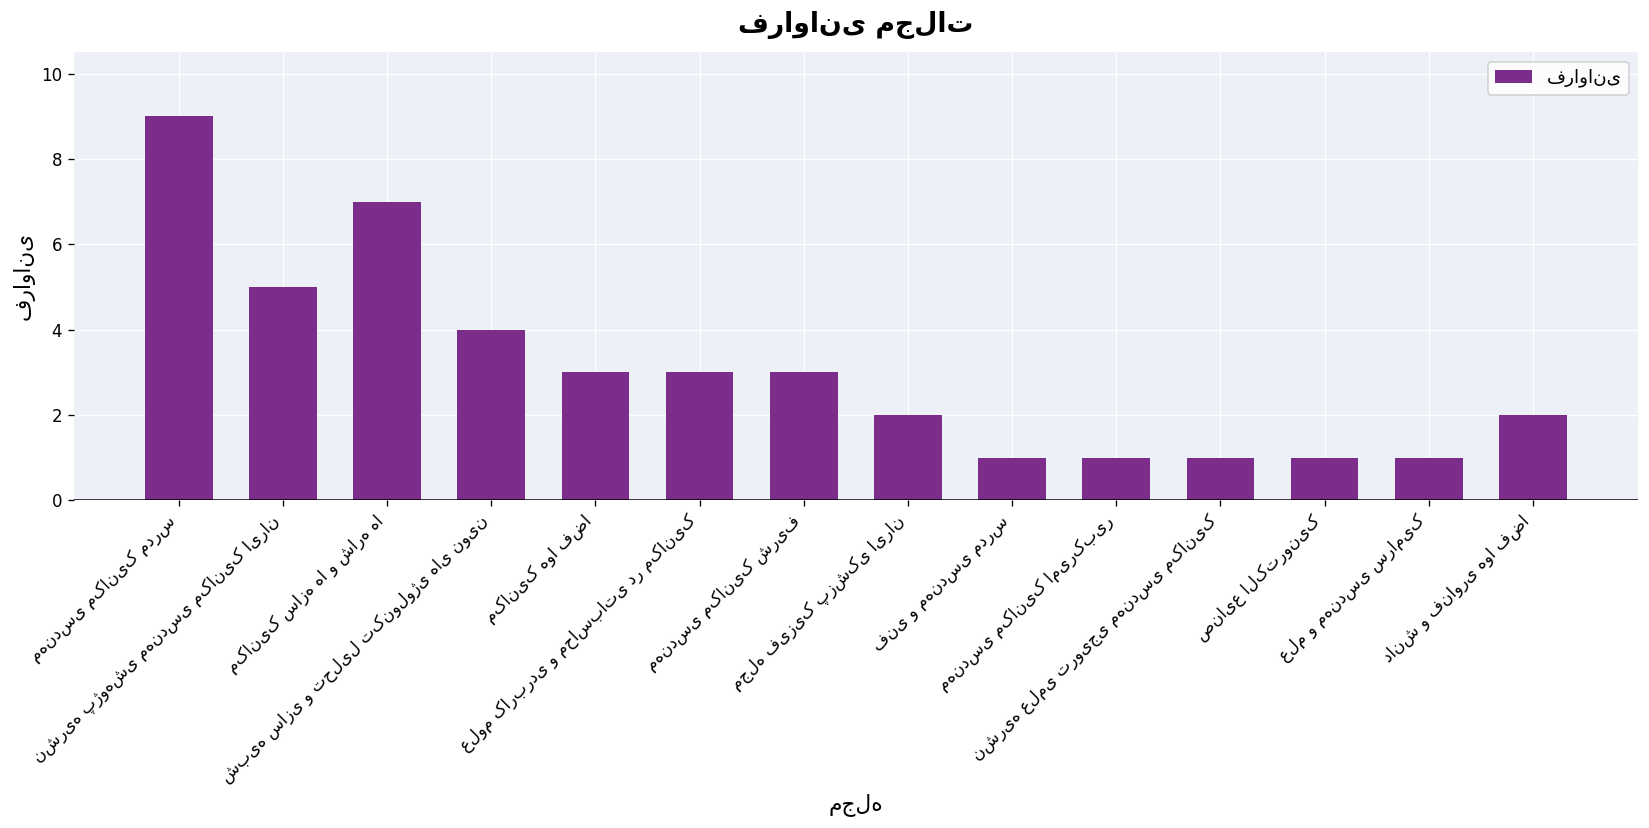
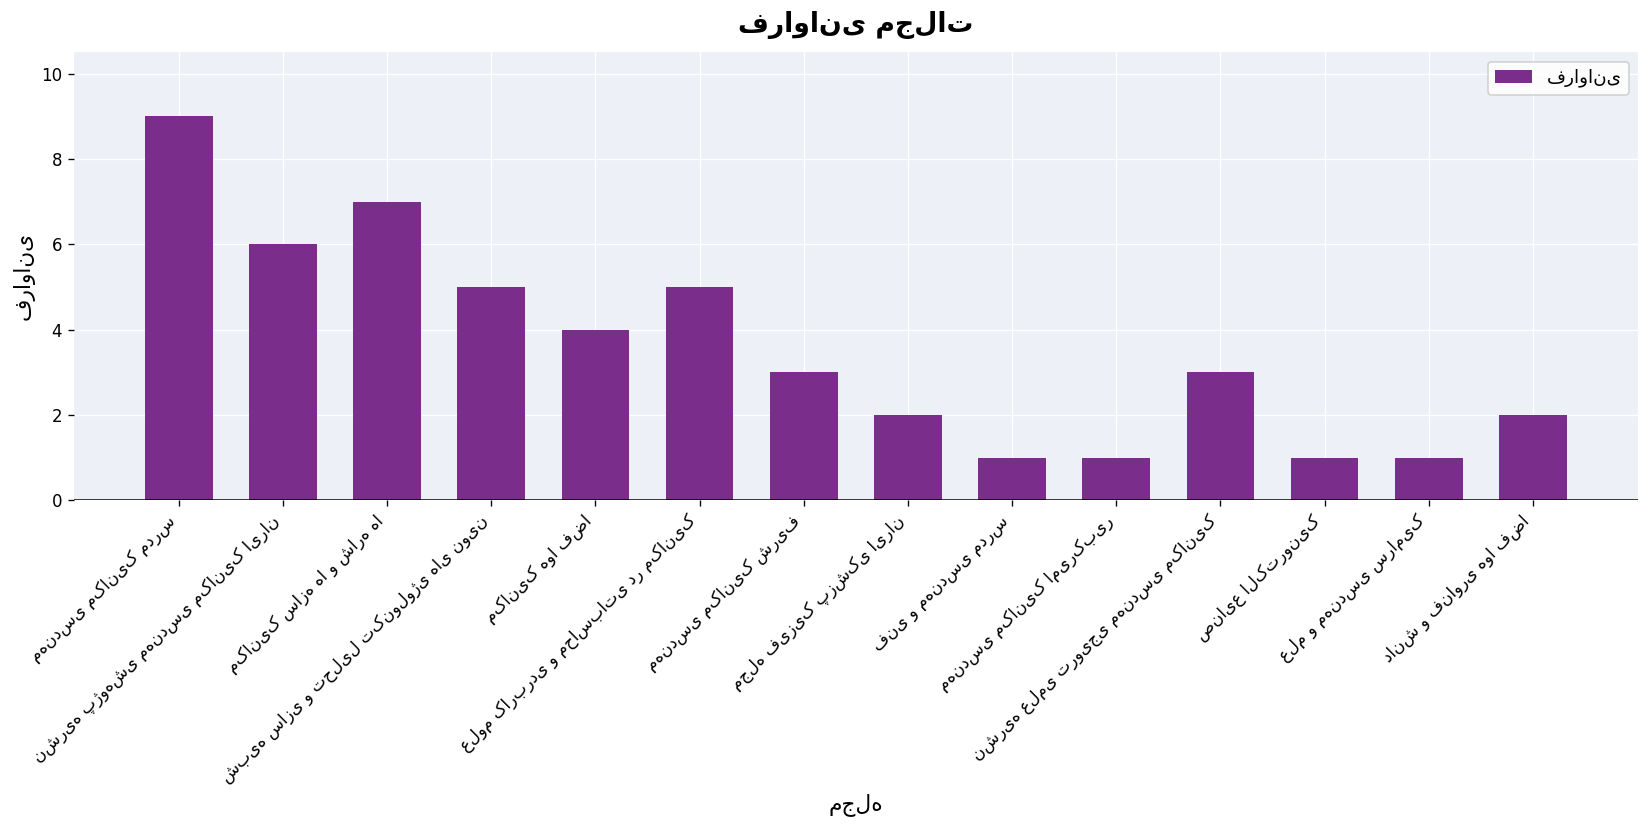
نشریه پژوهشی مهندسی مکانیک ایران: 5 -> 6
شبیه سازی و تحلیل تکنولوژی های نوین: 4 -> 5
مکانیک هوا فضا: 3 -> 4
علوم کاربردی و محاسباتی در مکانیک: 3 -> 5
نشریه علمی ترویجی مهندسی مکانیک: 1 -> 3
